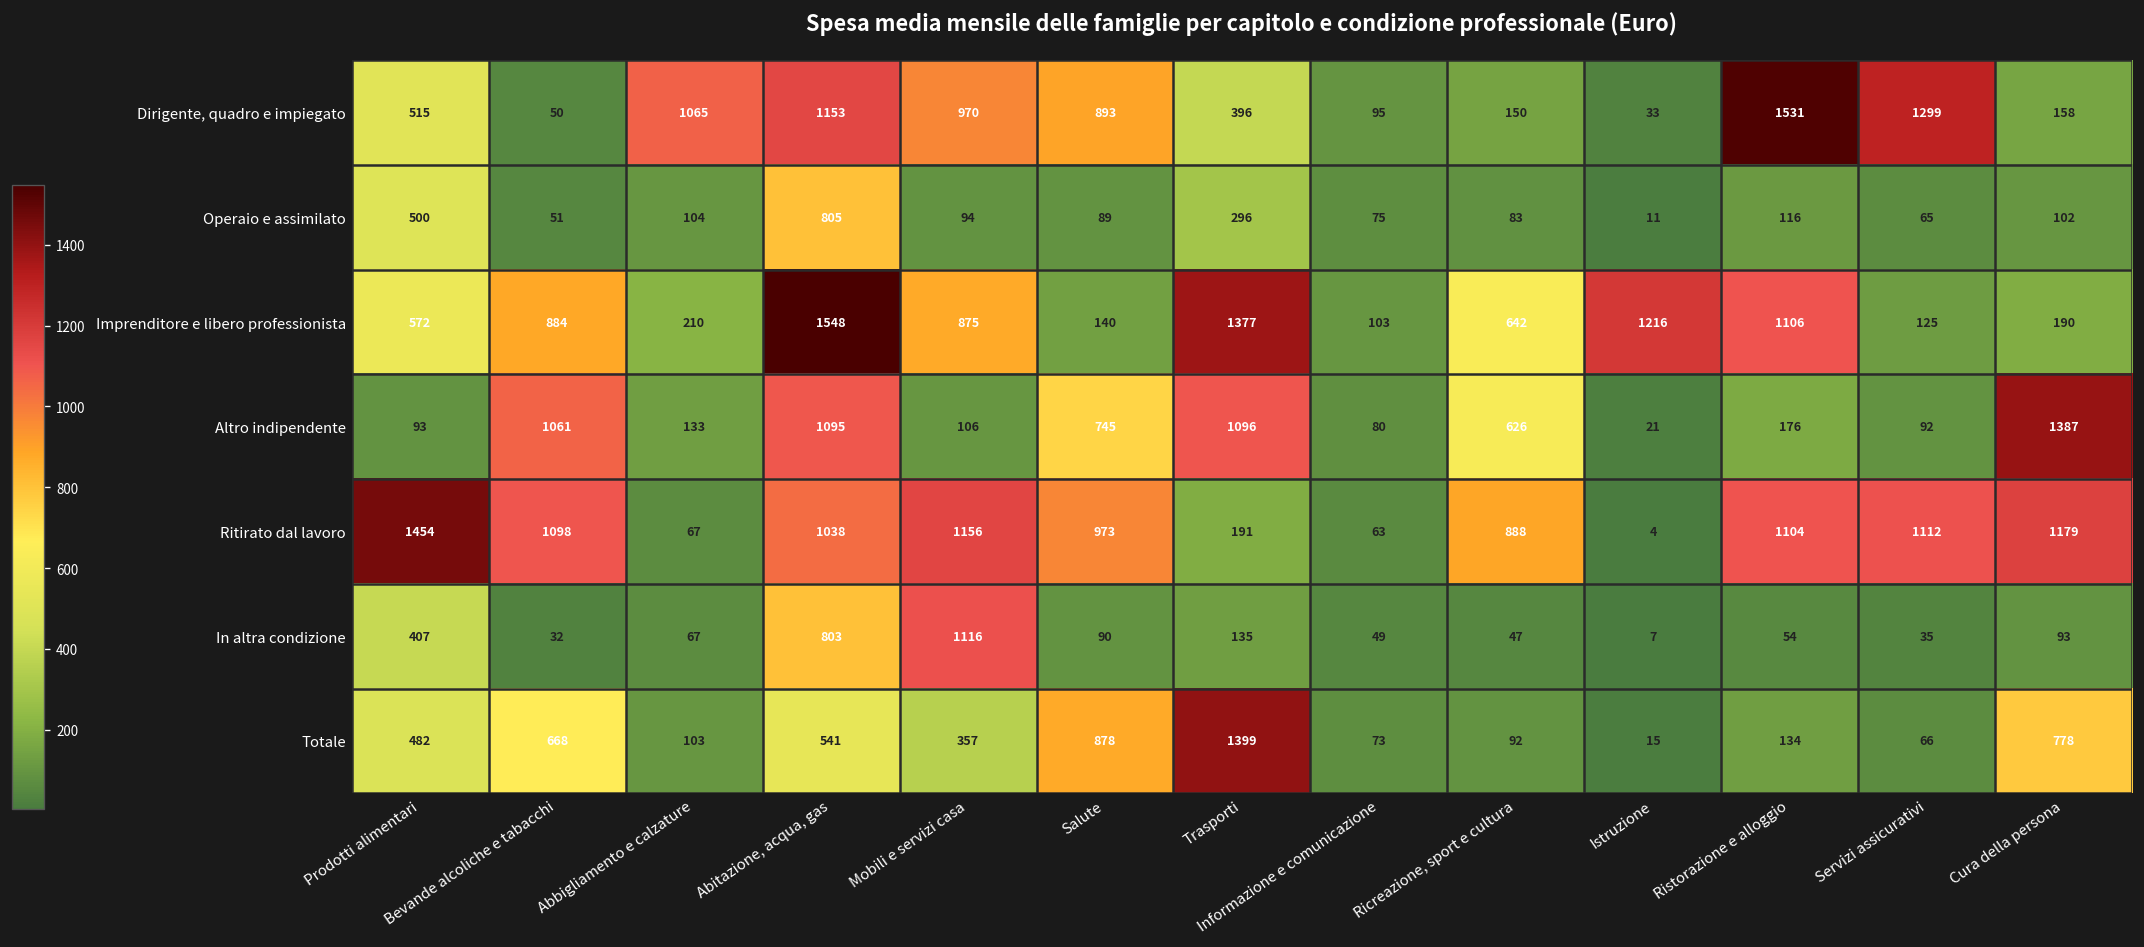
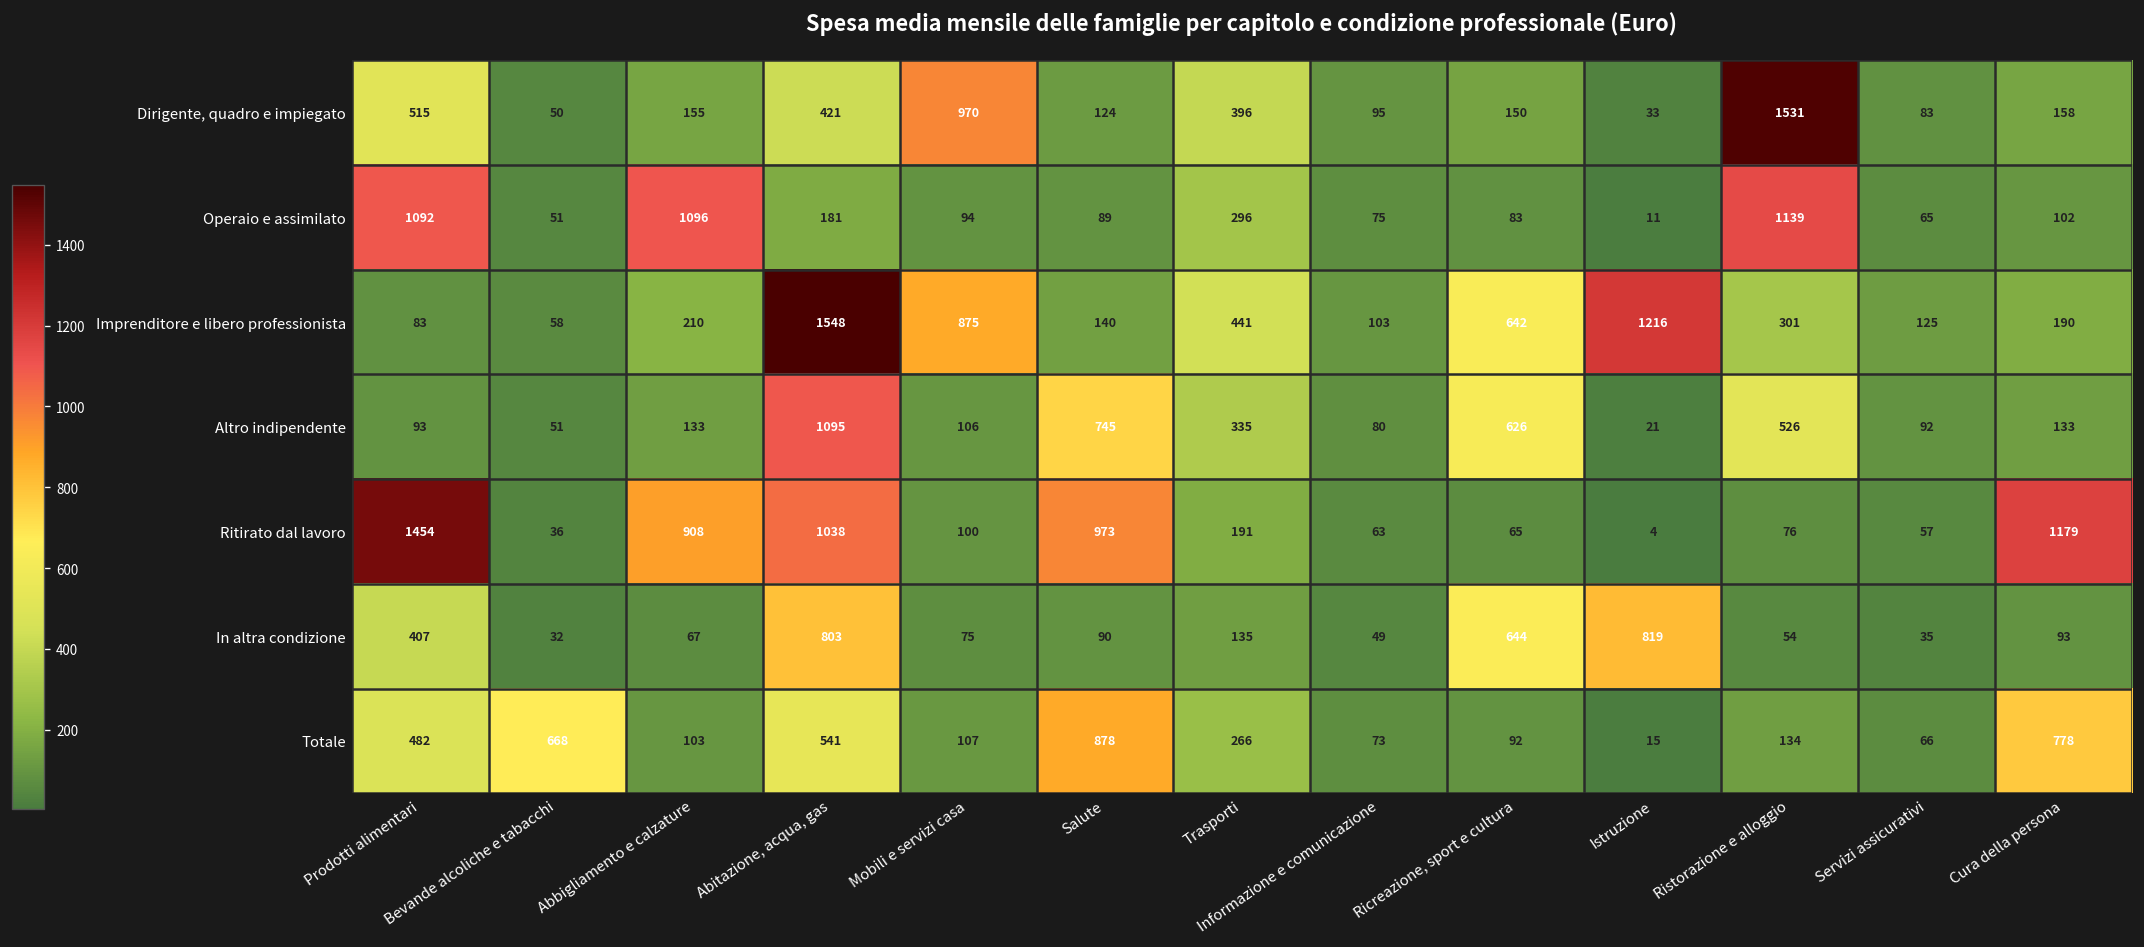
Dirigente, quadro e impiegato, Abbigliamento e calzature: 1065 -> 155
Dirigente, quadro e impiegato, Abitazione, acqua, gas: 1153 -> 421
Dirigente, quadro e impiegato, Salute: 893 -> 124
Dirigente, quadro e impiegato, Servizi assicurativi: 1299 -> 83
Operaio e assimilato, Prodotti alimentari: 500 -> 1092
Operaio e assimilato, Abbigliamento e calzature: 104 -> 1096
Operaio e assimilato, Abitazione, acqua, gas: 805 -> 181
Operaio e assimilato, Ristorazione e alloggio: 116 -> 1139
Imprenditore e libero professionista, Prodotti alimentari: 572 -> 83
Imprenditore e libero professionista, Bevande alcoliche e tabacchi: 884 -> 58
Imprenditore e libero professionista, Trasporti: 1377 -> 441
Imprenditore e libero professionista, Ristorazione e alloggio: 1106 -> 301
Altro indipendente, Bevande alcoliche e tabacchi: 1061 -> 51
Altro indipendente, Trasporti: 1096 -> 335
Altro indipendente, Ristorazione e alloggio: 176 -> 526
Altro indipendente, Cura della persona: 1387 -> 133
Ritirato dal lavoro, Bevande alcoliche e tabacchi: 1098 -> 36
Ritirato dal lavoro, Abbigliamento e calzature: 67 -> 908
Ritirato dal lavoro, Mobili e servizi casa: 1156 -> 100
Ritirato dal lavoro, Ricreazione, sport e cultura: 888 -> 65
Ritirato dal lavoro, Ristorazione e alloggio: 1104 -> 76
Ritirato dal lavoro, Servizi assicurativi: 1112 -> 57
In altra condizione, Mobili e servizi casa: 1116 -> 75
In altra condizione, Ricreazione, sport e cultura: 47 -> 644
In altra condizione, Istruzione: 7 -> 819
Totale, Mobili e servizi casa: 357 -> 107
Totale, Trasporti: 1399 -> 266
